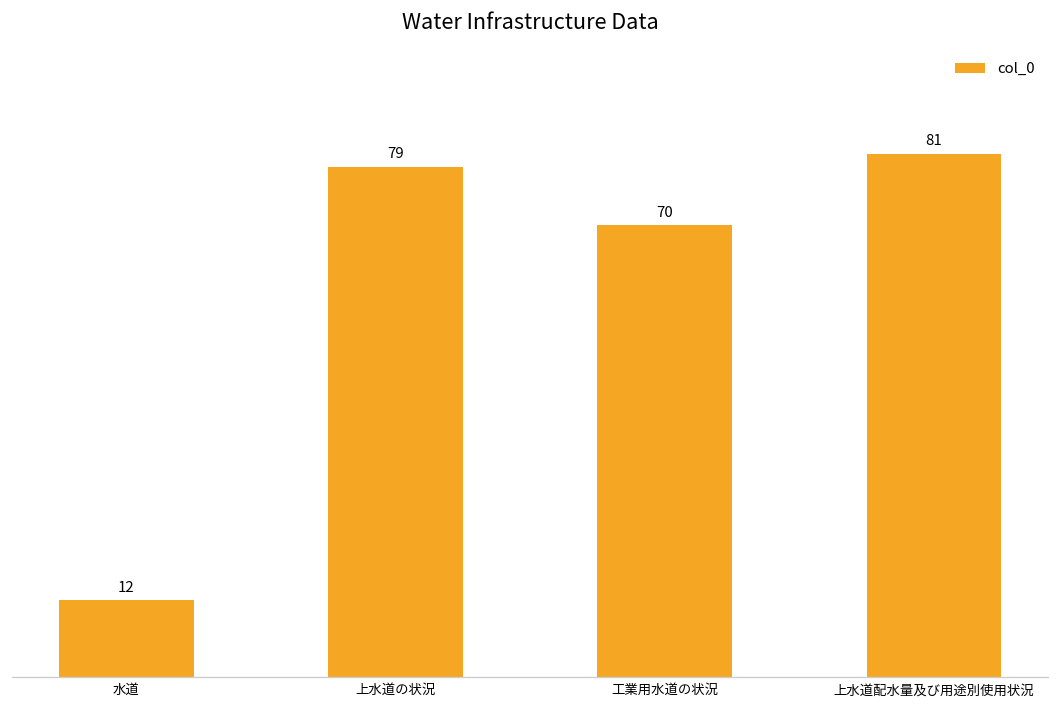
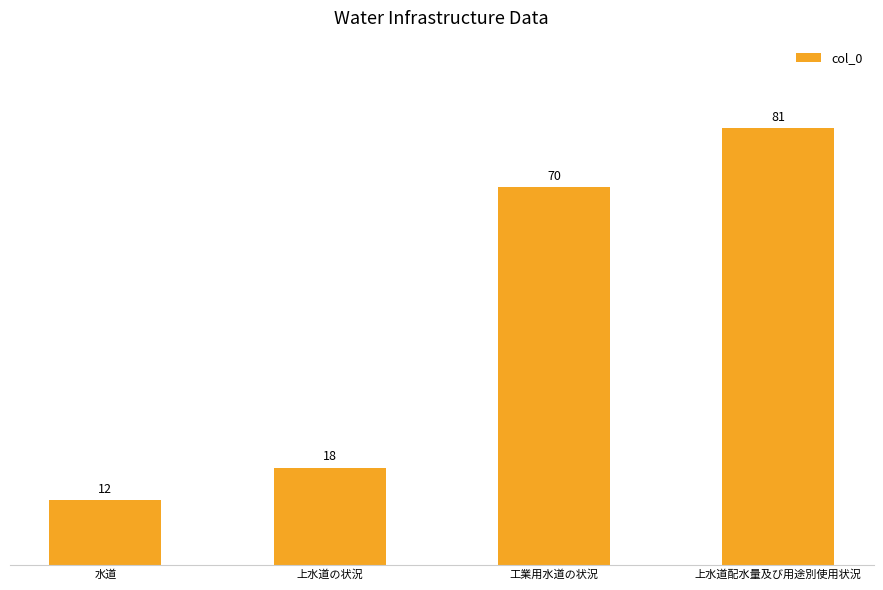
上水道の状況: 79 -> 18
